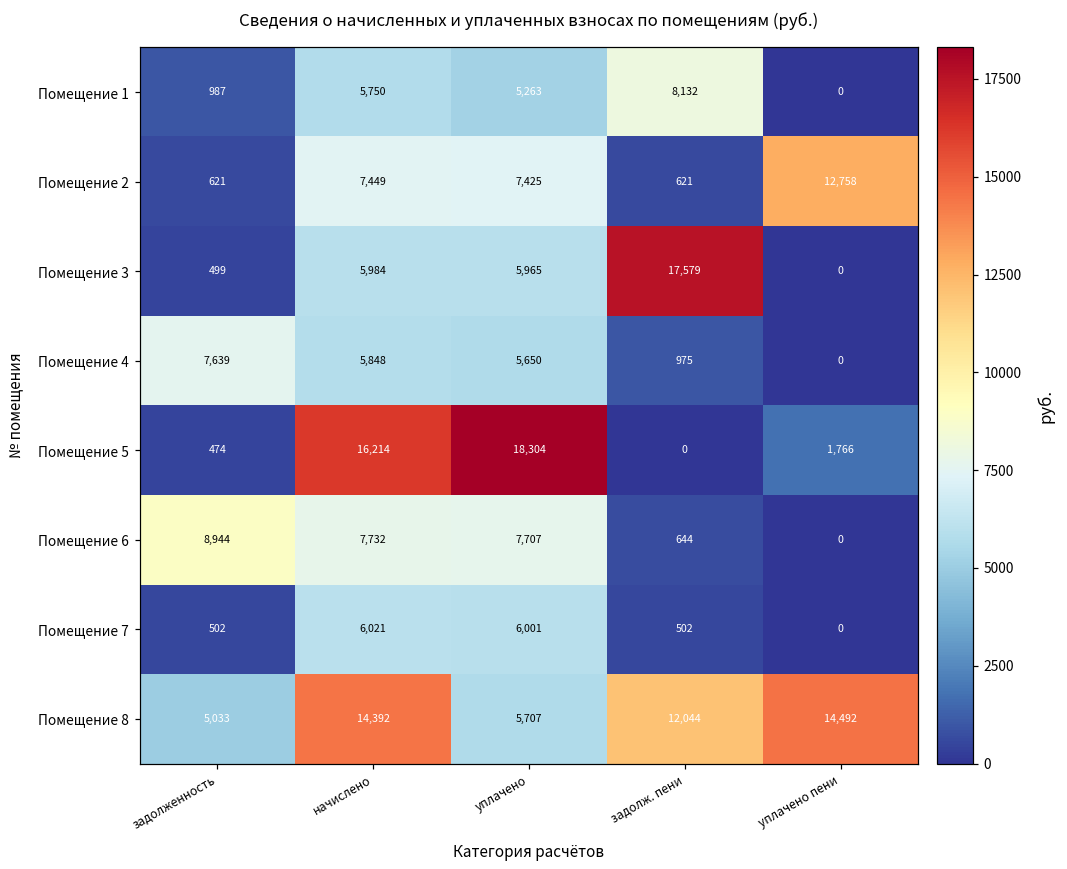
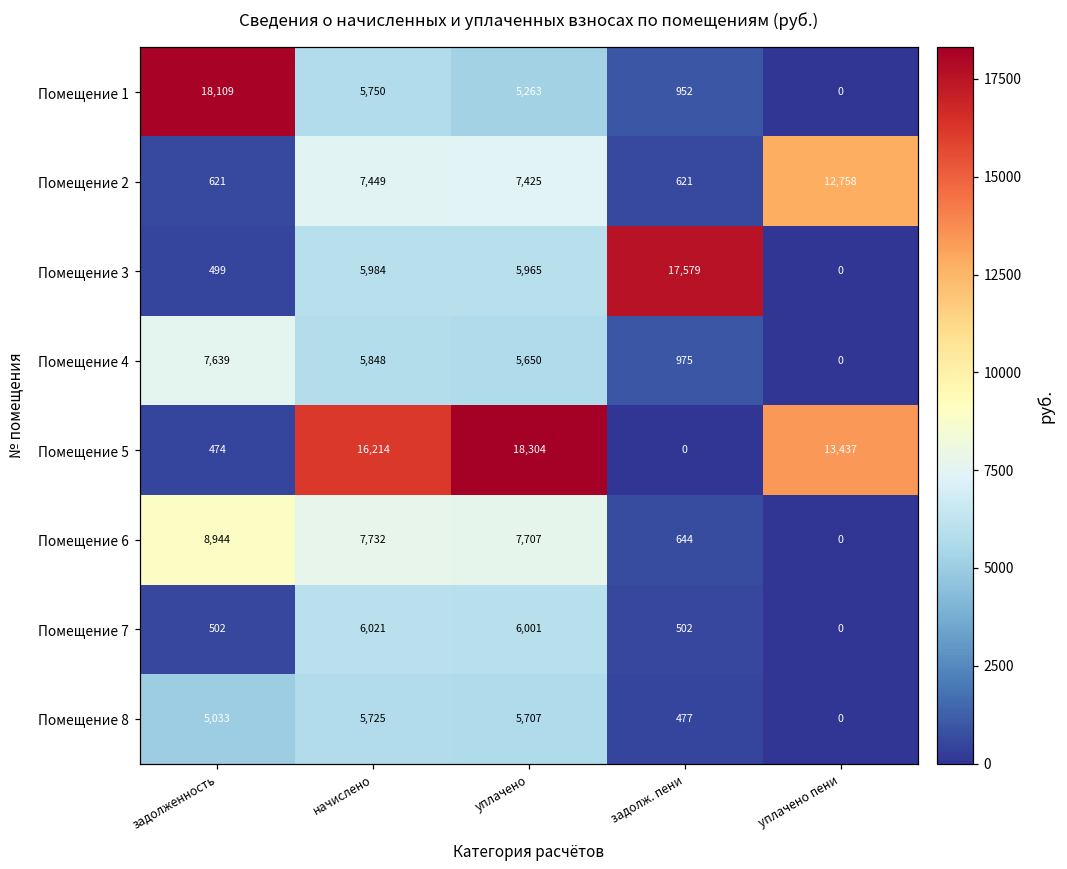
Помещение 1, задолженность: 987 -> 18,109
Помещение 1, задолж. пени: 8,132 -> 952
Помещение 5, уплачено пени: 1,766 -> 13,437
Помещение 8, начислено: 14,392 -> 5,725
Помещение 8, задолж. пени: 12,044 -> 477
Помещение 8, уплачено пени: 14,492 -> 0
